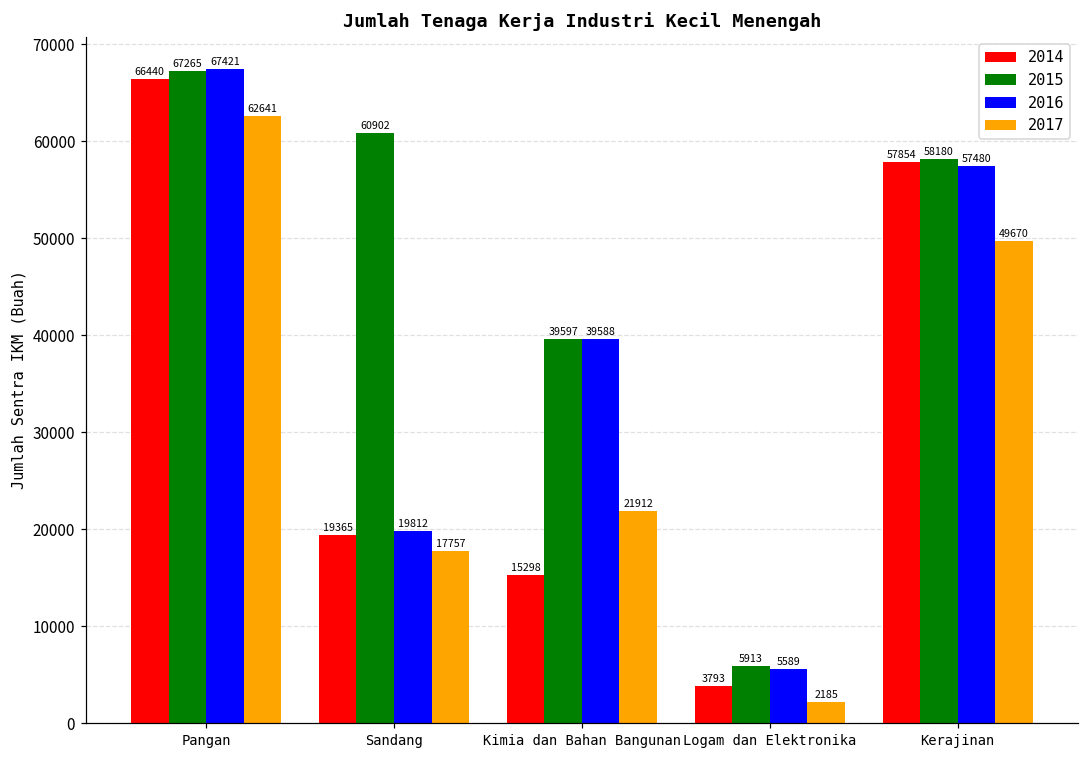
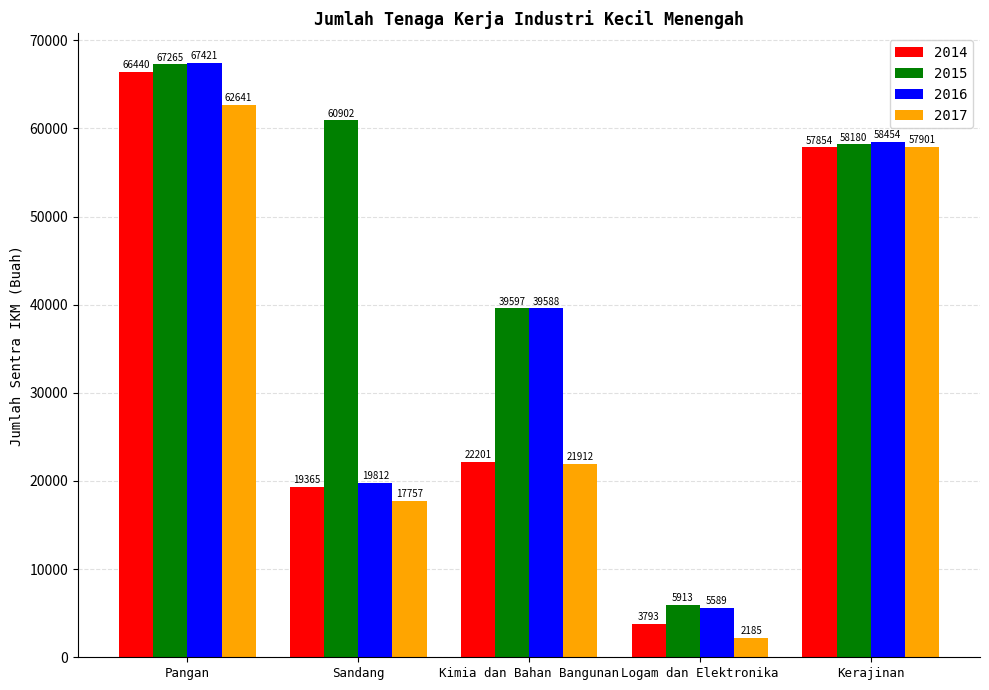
2014, Kimia dan Bahan Bangunan: 15298 -> 22201
2016, Kerajinan: 57480 -> 58454
2017, Kerajinan: 49670 -> 57901
